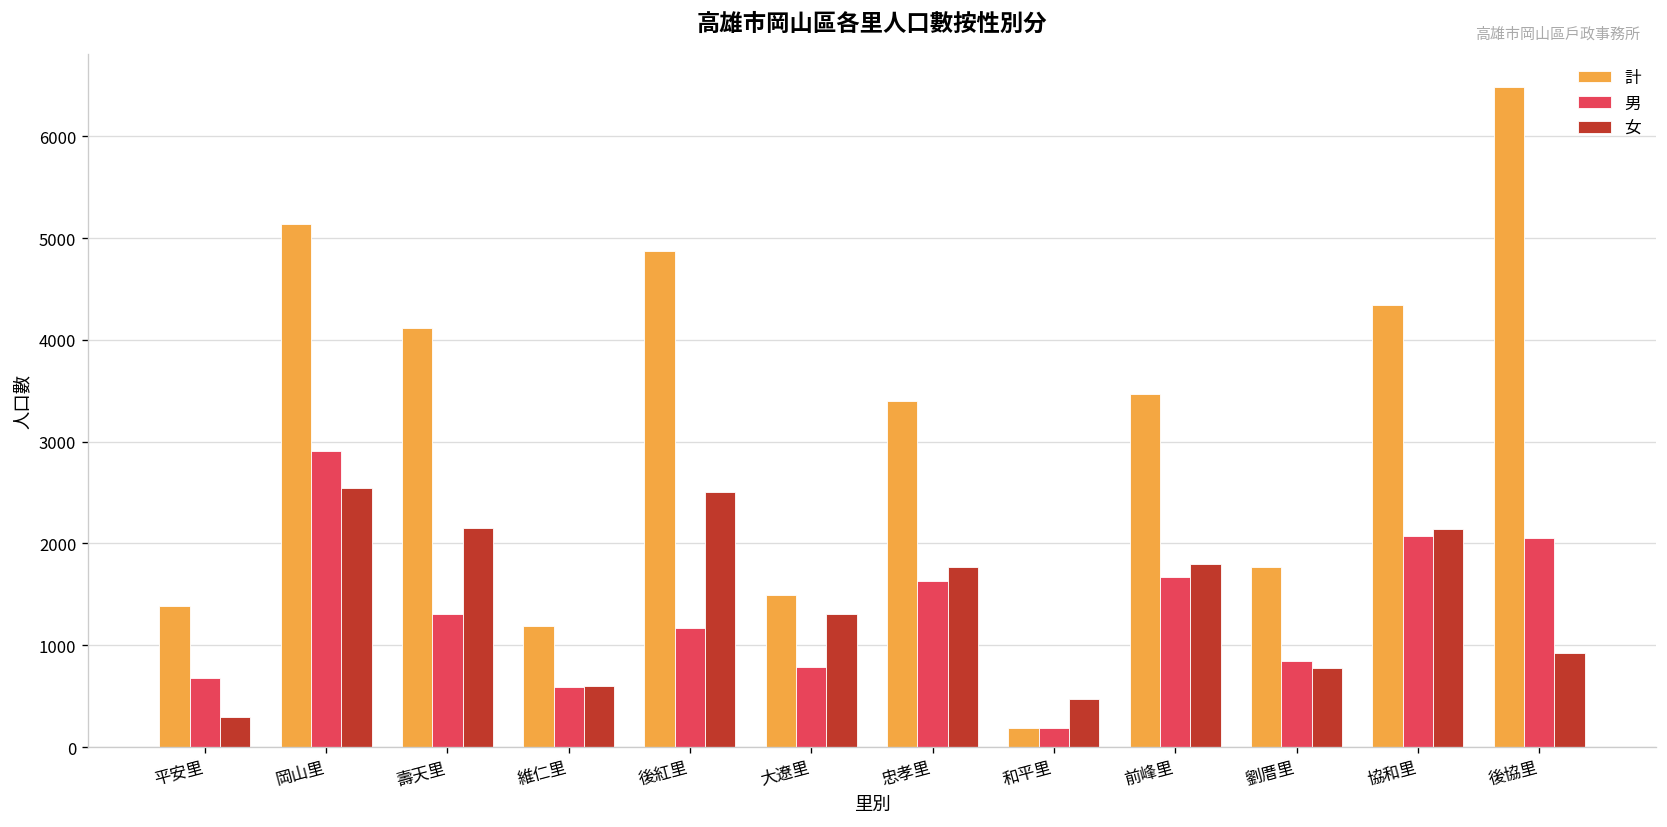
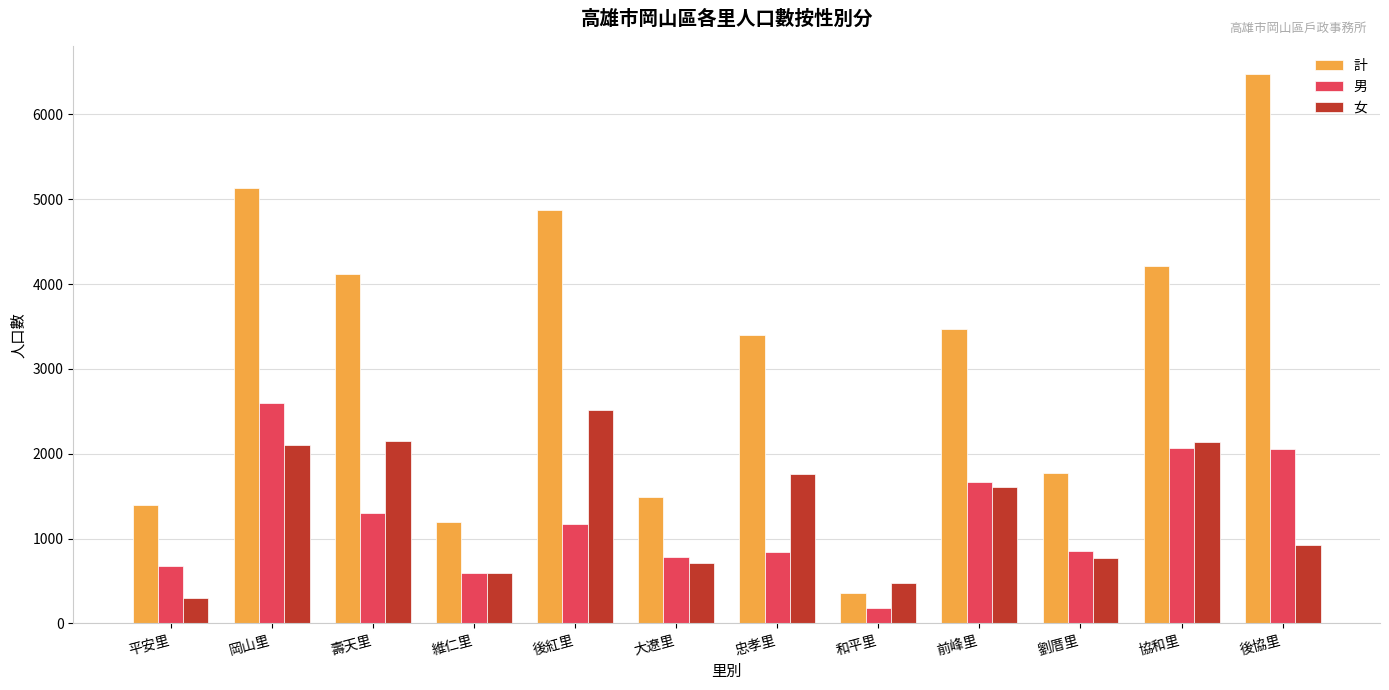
男, 岡山里: 2900 -> 2600
女, 岡山里: 2500 -> 2100
女, 大遼里: 1300 -> 700
男, 忠孝里: 1600 -> 800
計, 和平里: 200 -> 400
女, 前峰里: 1800 -> 1600
計, 協和里: 4300 -> 4200
